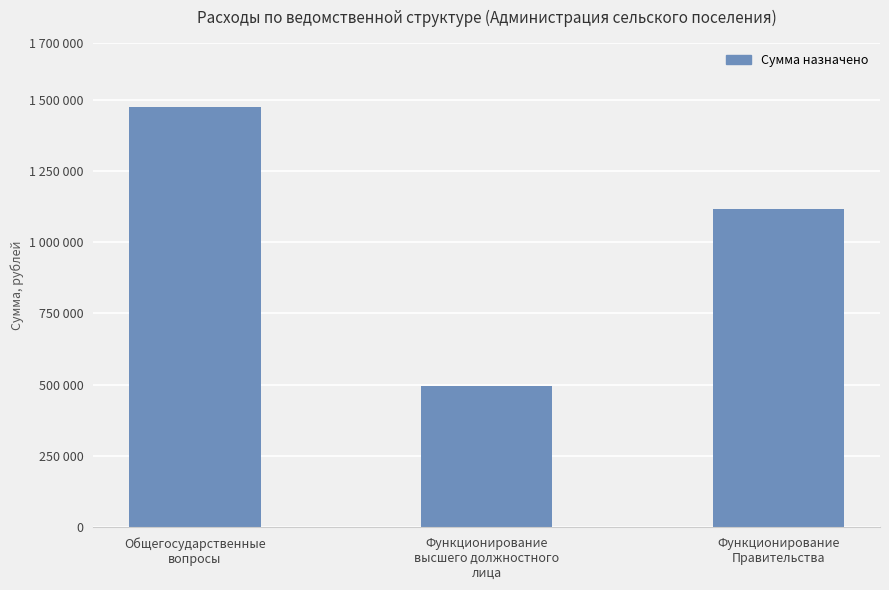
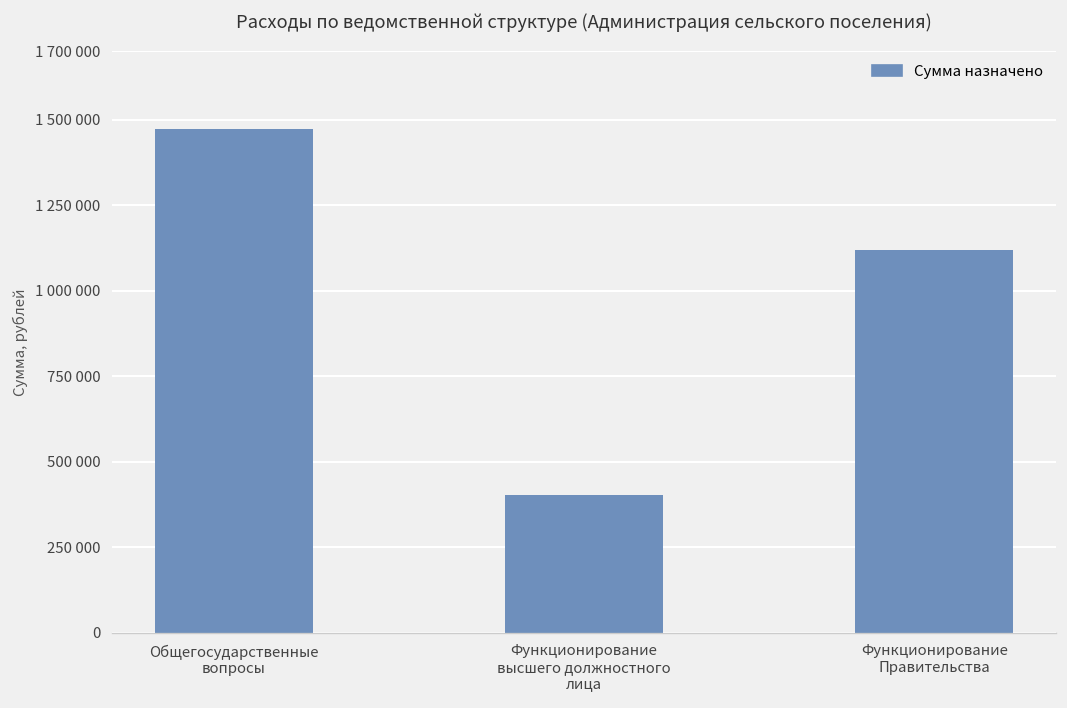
Функционирование высшего должностного лица: 500000 -> 400000
